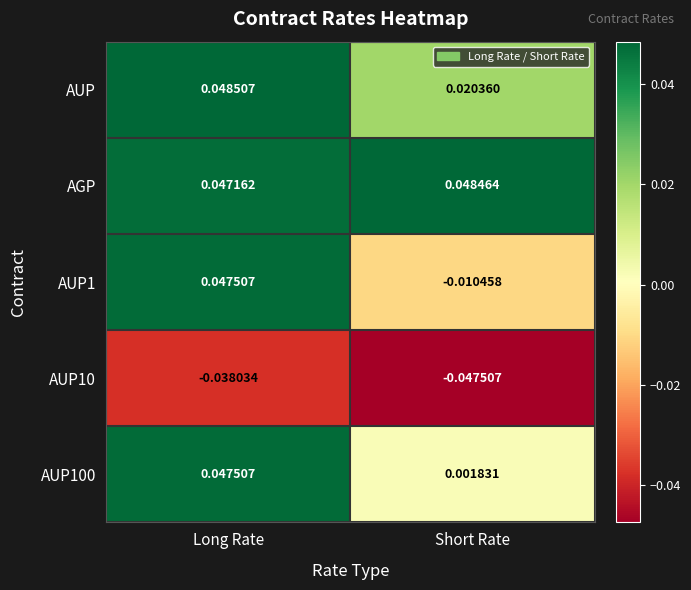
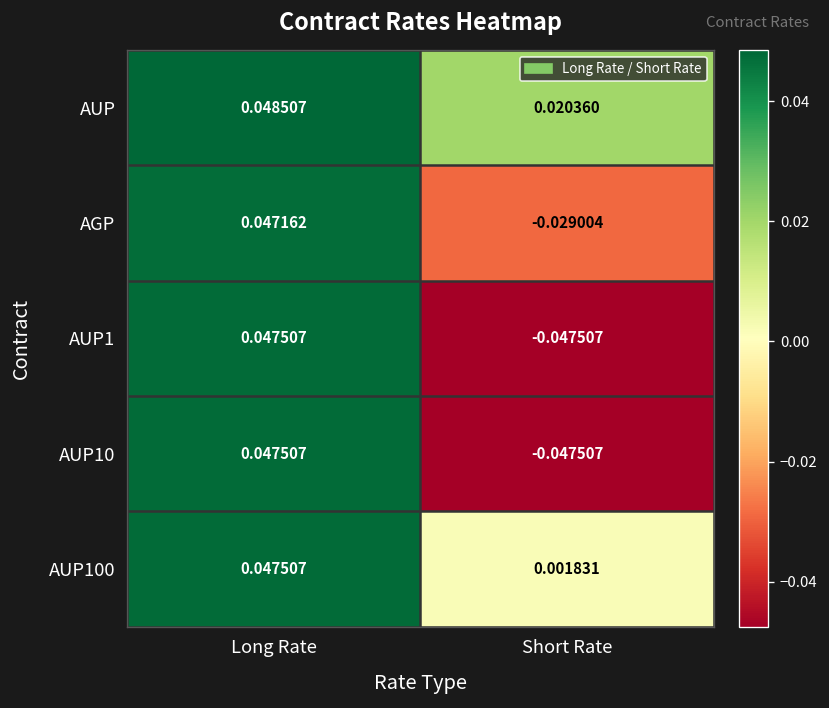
AGP, Short Rate: 0.048464 -> -0.029004
AUP1, Short Rate: -0.010458 -> -0.047507
AUP10, Long Rate: -0.038034 -> 0.047507
